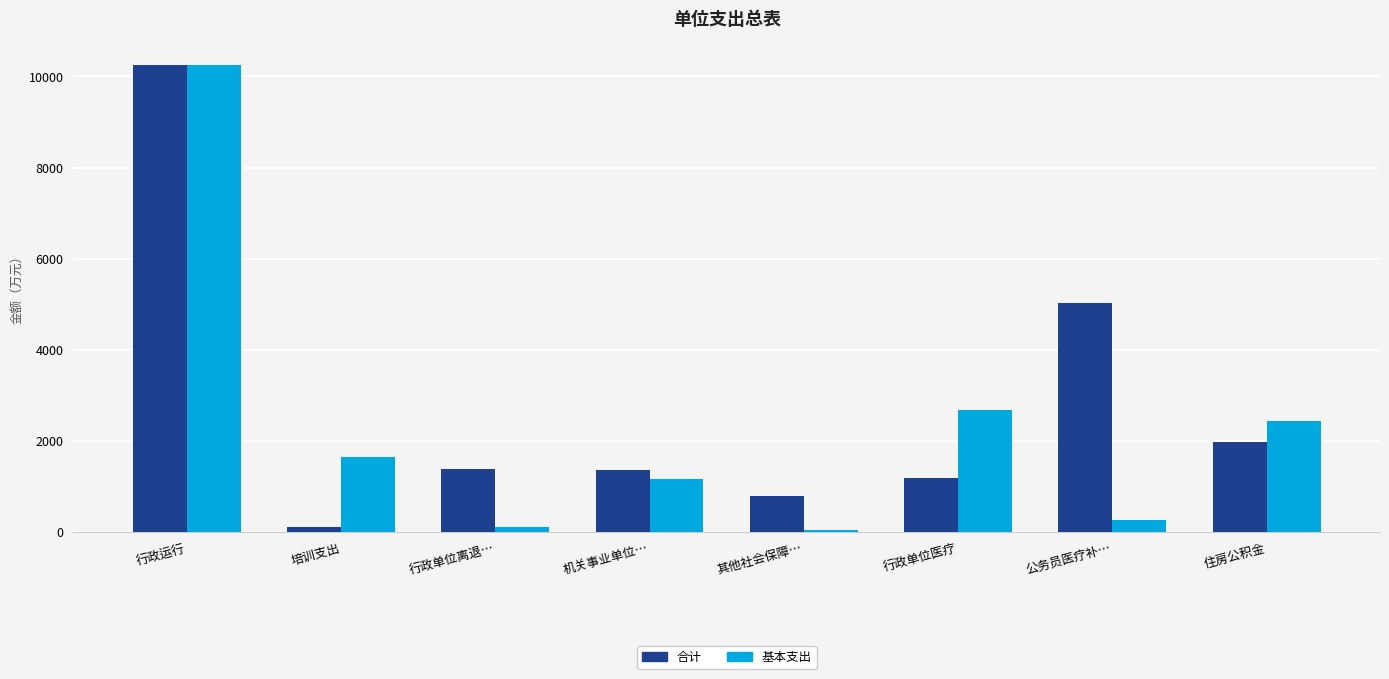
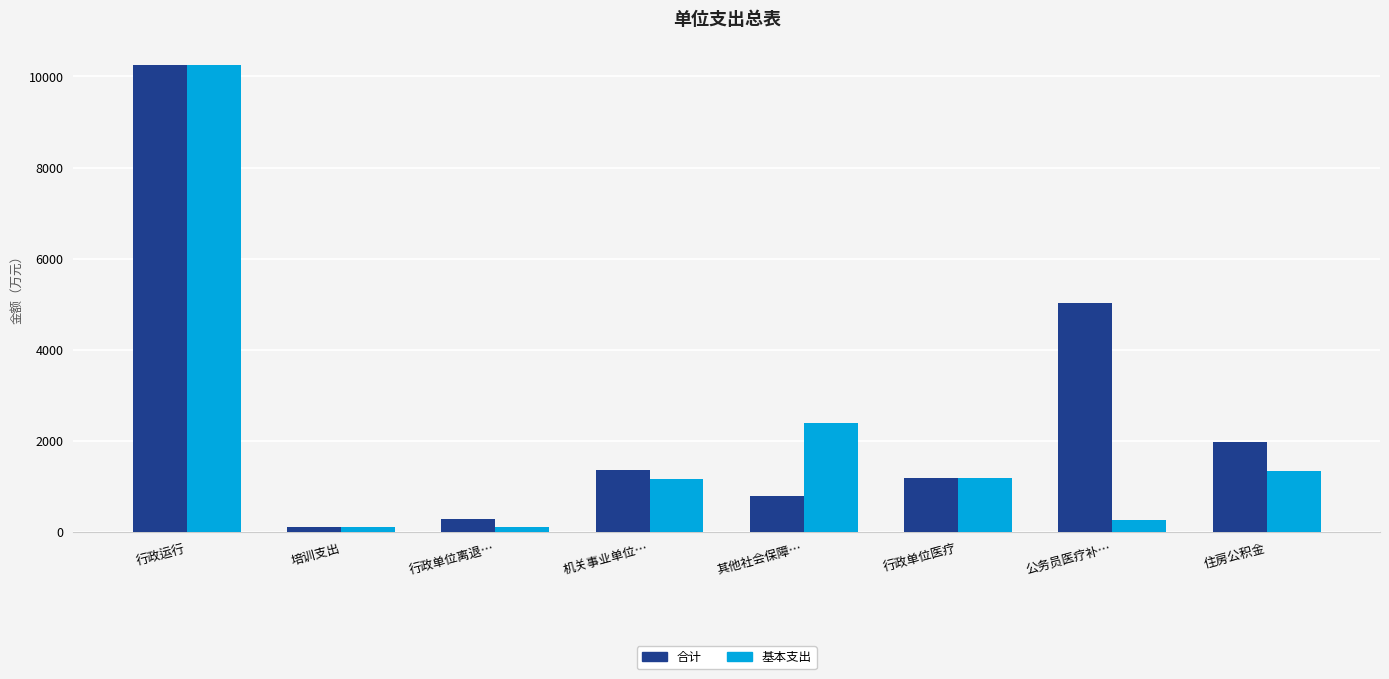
基本支出, 培训支出: 1600 -> 100
合计, 行政单位离退…: 1400 -> 300
基本支出, 其他社会保障…: 0 -> 2400
基本支出, 行政单位医疗: 2700 -> 1200
基本支出, 住房公积金: 2400 -> 1300
